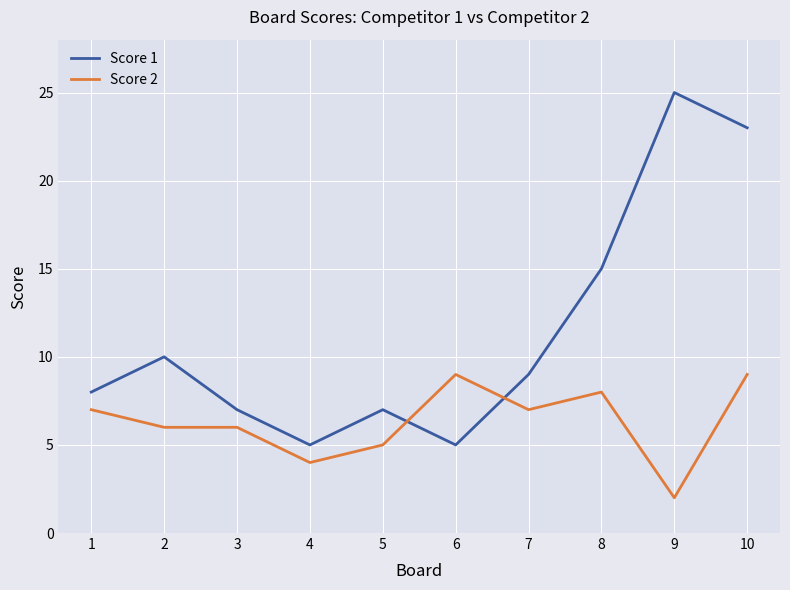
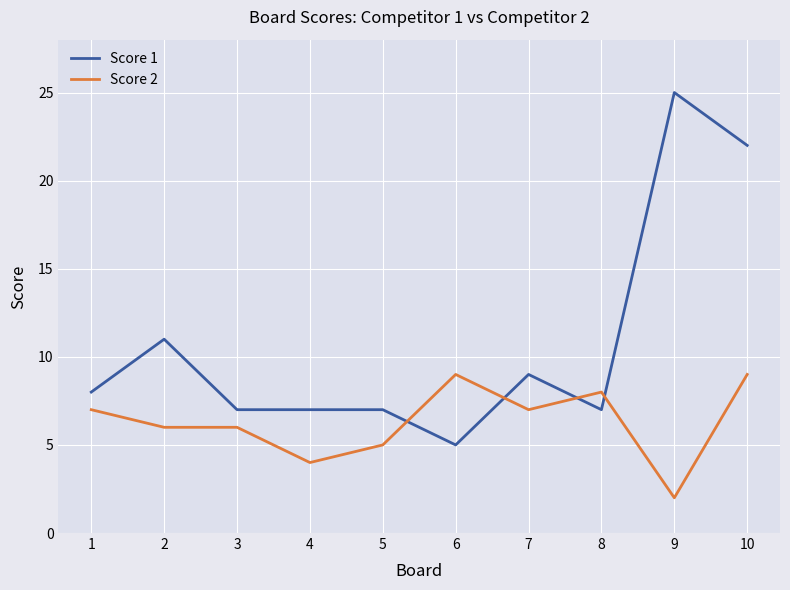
Score 1, 2: 10 -> 11
Score 1, 4: 5 -> 7
Score 1, 8: 15 -> 7
Score 1, 10: 23 -> 22
